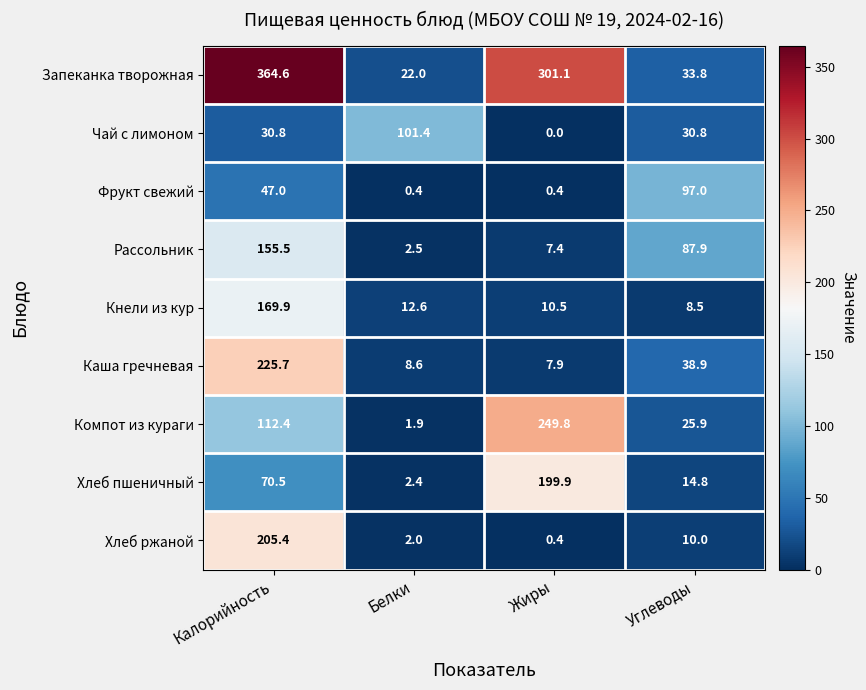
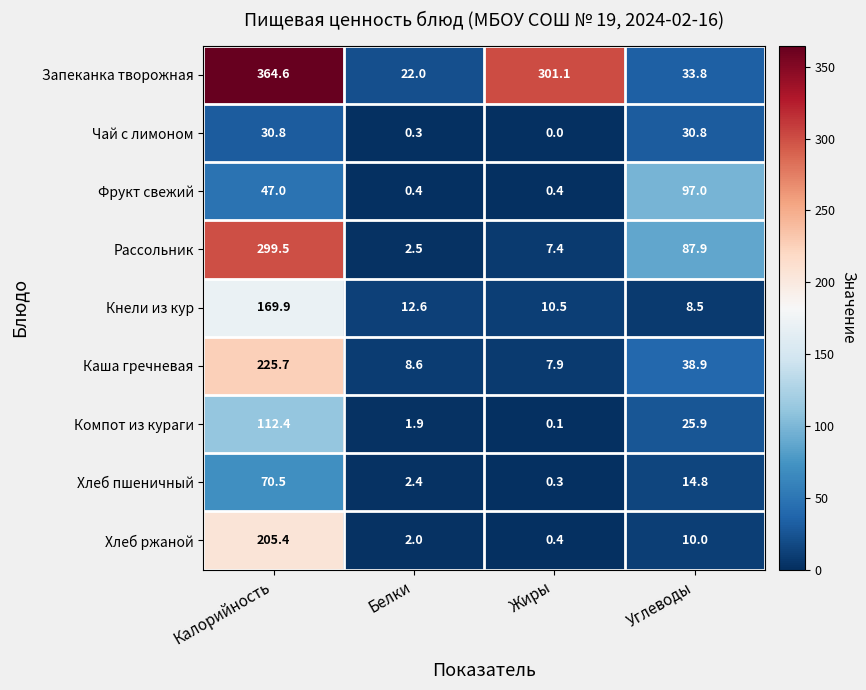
Чай с лимоном, Белки: 101.4 -> 0.3
Рассольник, Калорийность: 155.5 -> 299.5
Компот из кураги, Жиры: 249.8 -> 0.1
Хлеб пшеничный, Жиры: 199.9 -> 0.3
